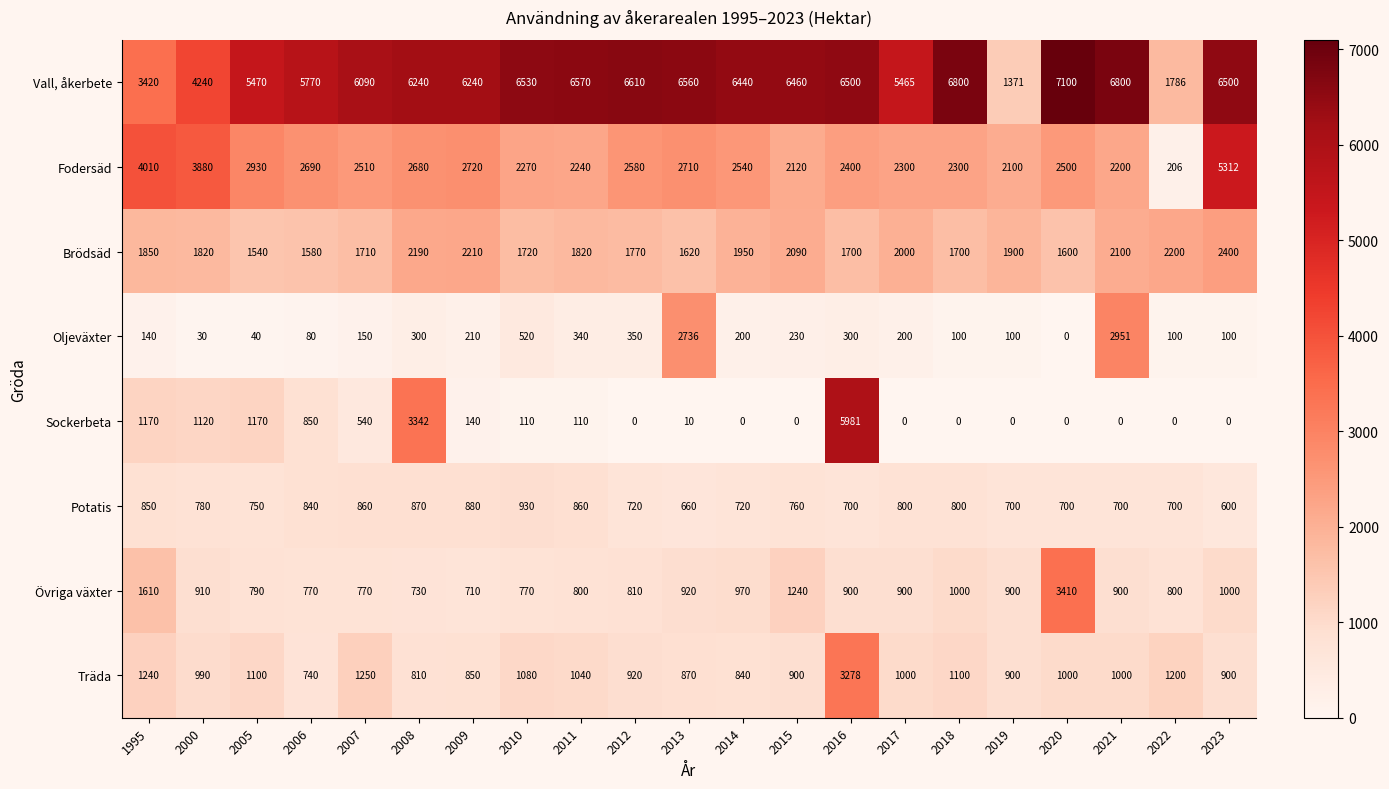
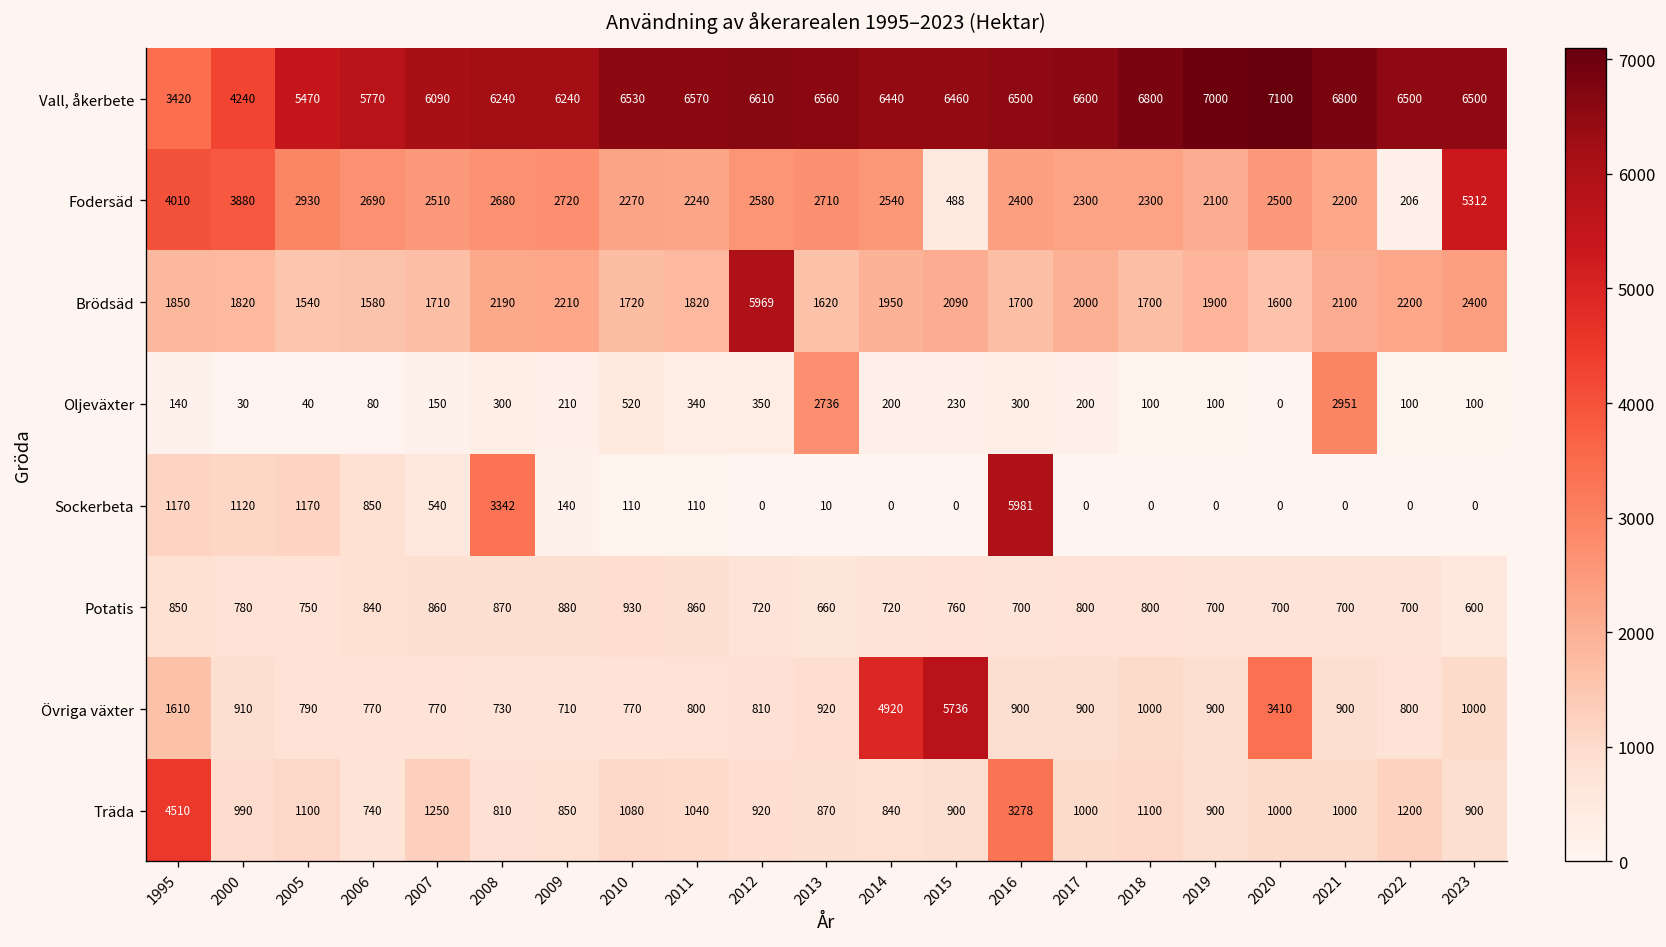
Vall, åkerbete, 2017: 5465 -> 6600
Vall, åkerbete, 2019: 1371 -> 7000
Vall, åkerbete, 2022: 1786 -> 6500
Fodersäd, 2015: 2120 -> 488
Brödsäd, 2012: 1770 -> 5969
Övriga växter, 2014: 970 -> 4920
Övriga växter, 2015: 1240 -> 5736
Träda, 1995: 1240 -> 4510
